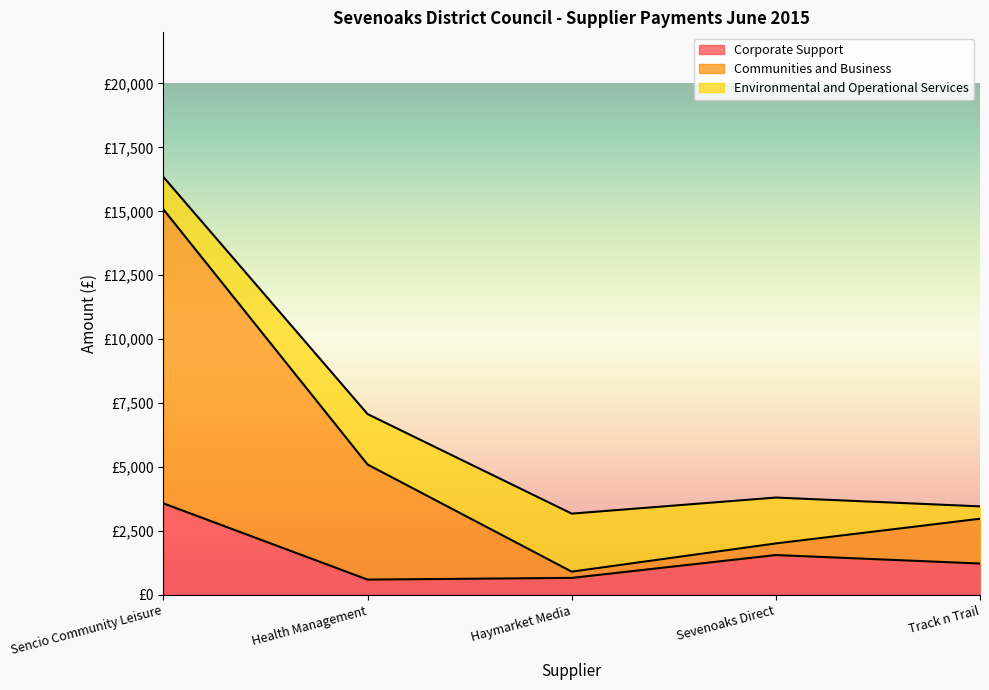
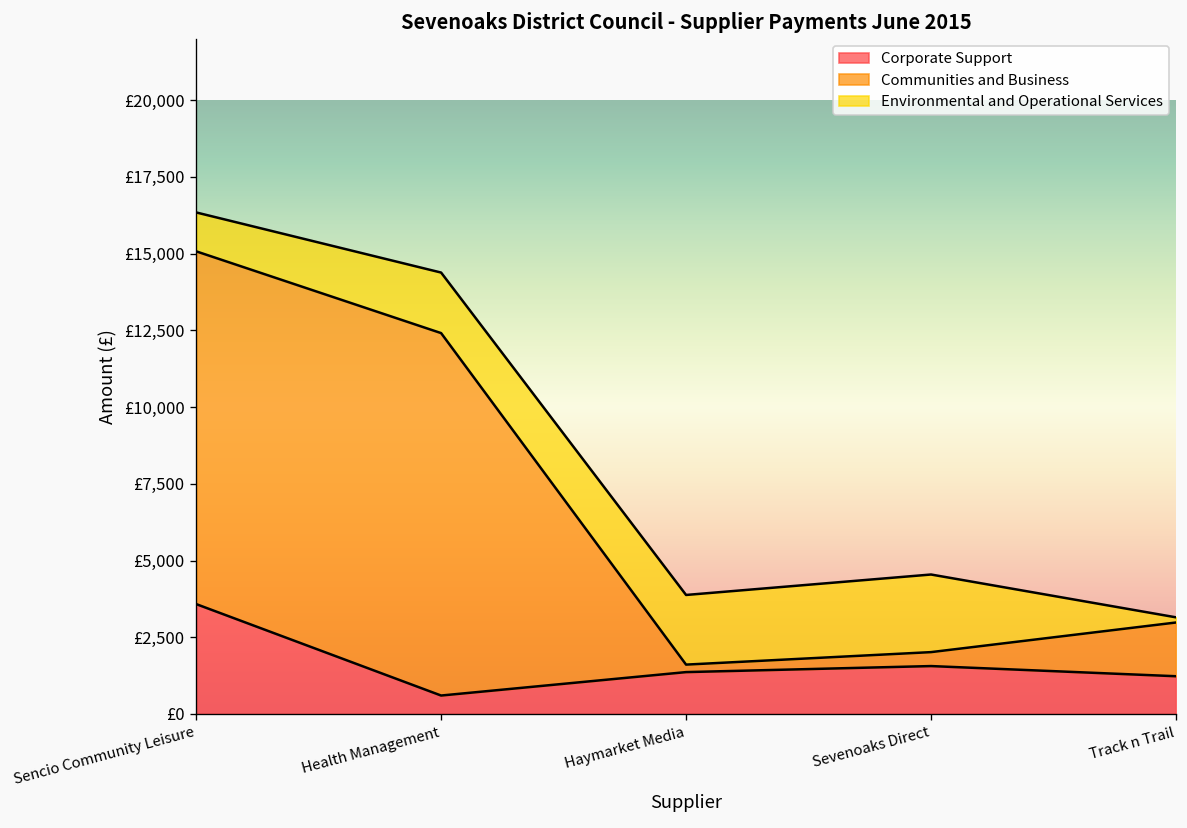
Communities and Business, Health Management: £4,500 -> £11,800
Corporate Support, Haymarket Media: £700 -> £1,400
Environmental and Operational Services, Sevenoaks Direct: £1,800 -> £2,500
Environmental and Operational Services, Track n Trail: £500 -> £200
